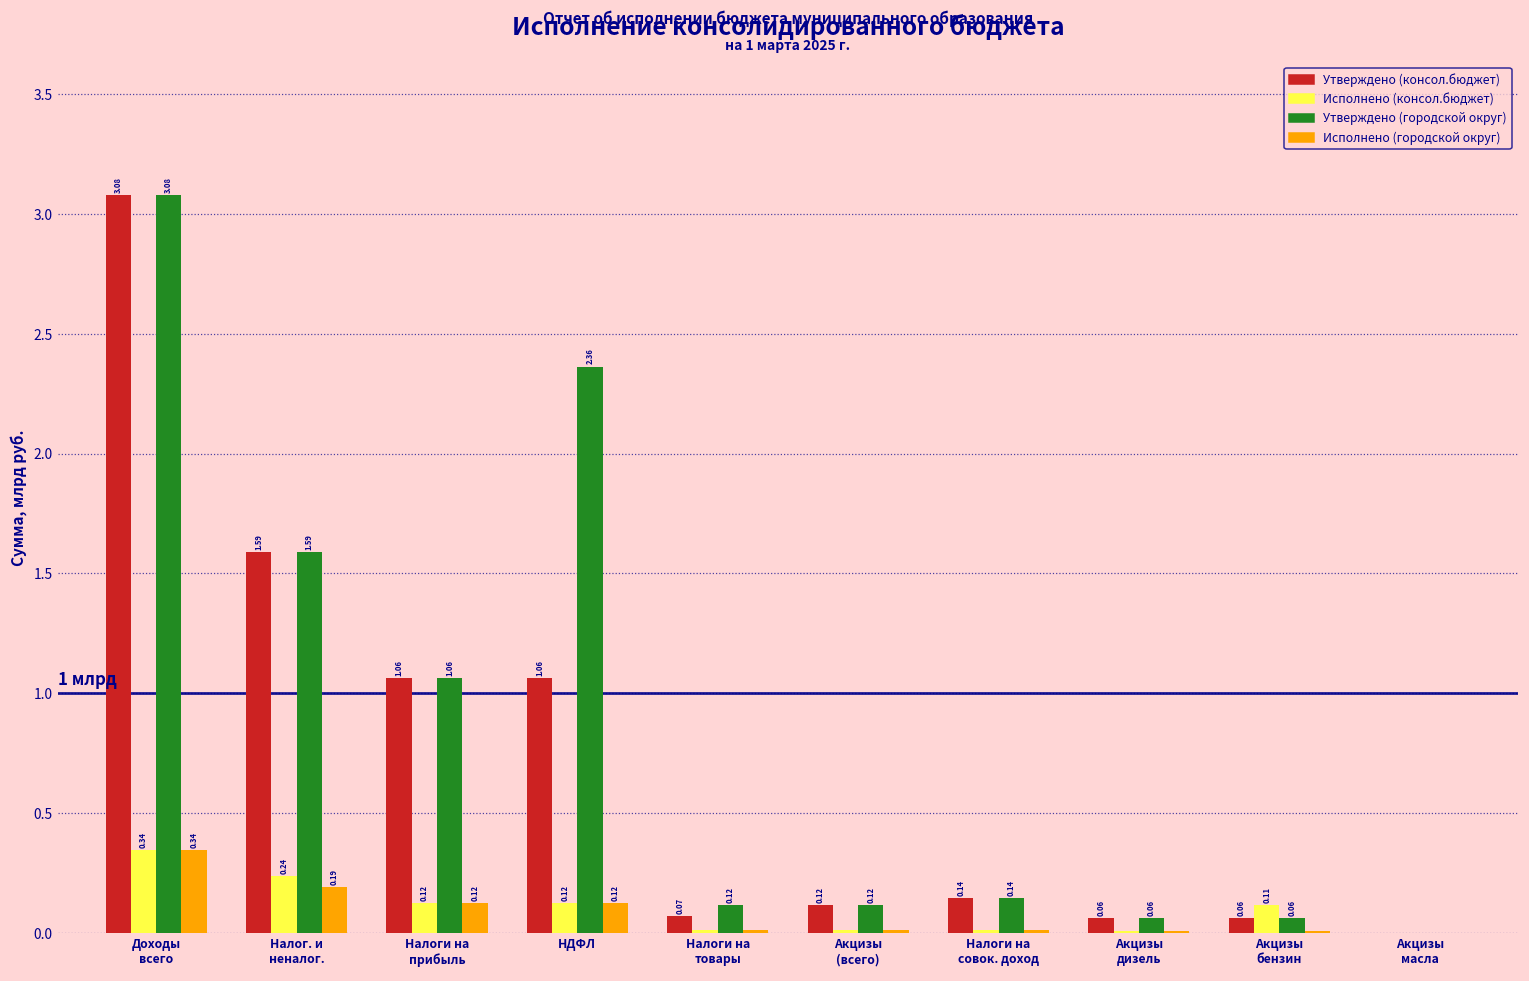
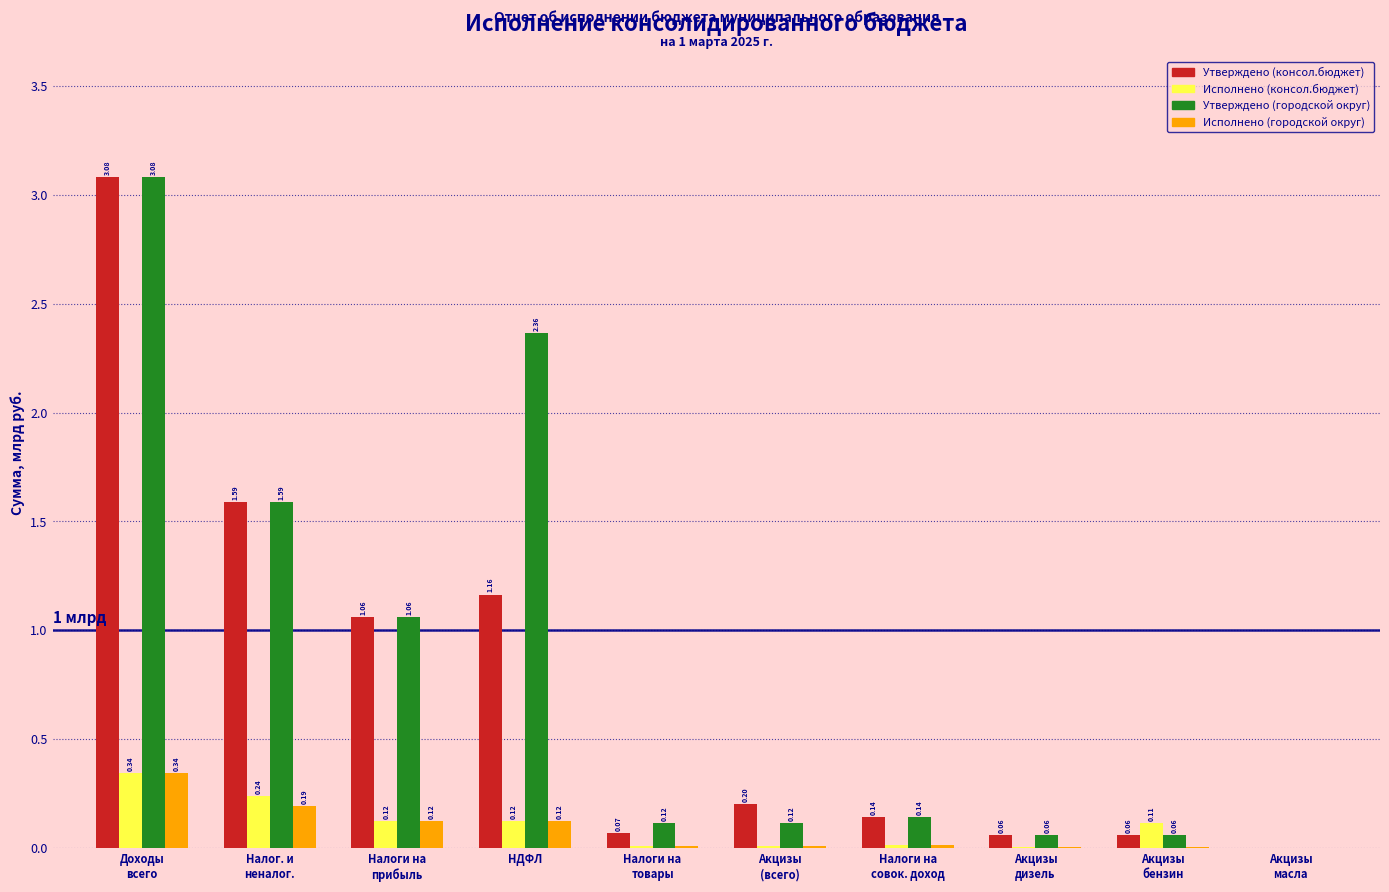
Утверждено (консол.бюджет), НДФЛ: 1.06 -> 1.16
Утверждено (консол.бюджет), Акцизы (всего): 0.12 -> 0.20
